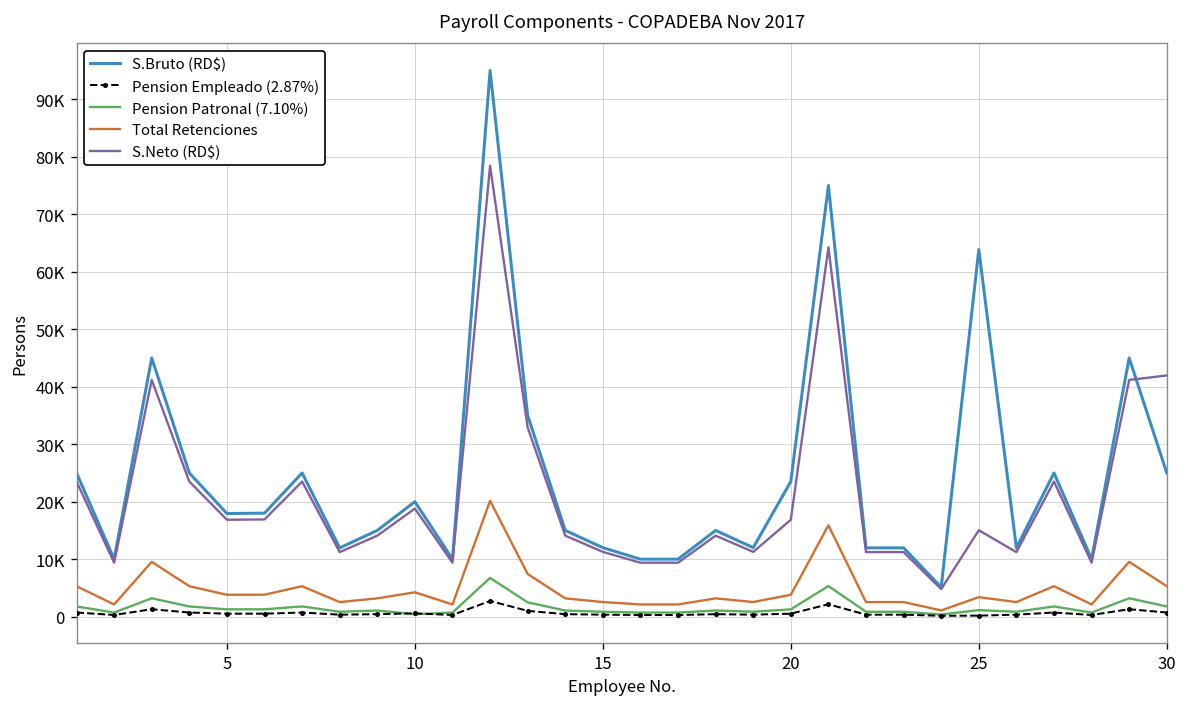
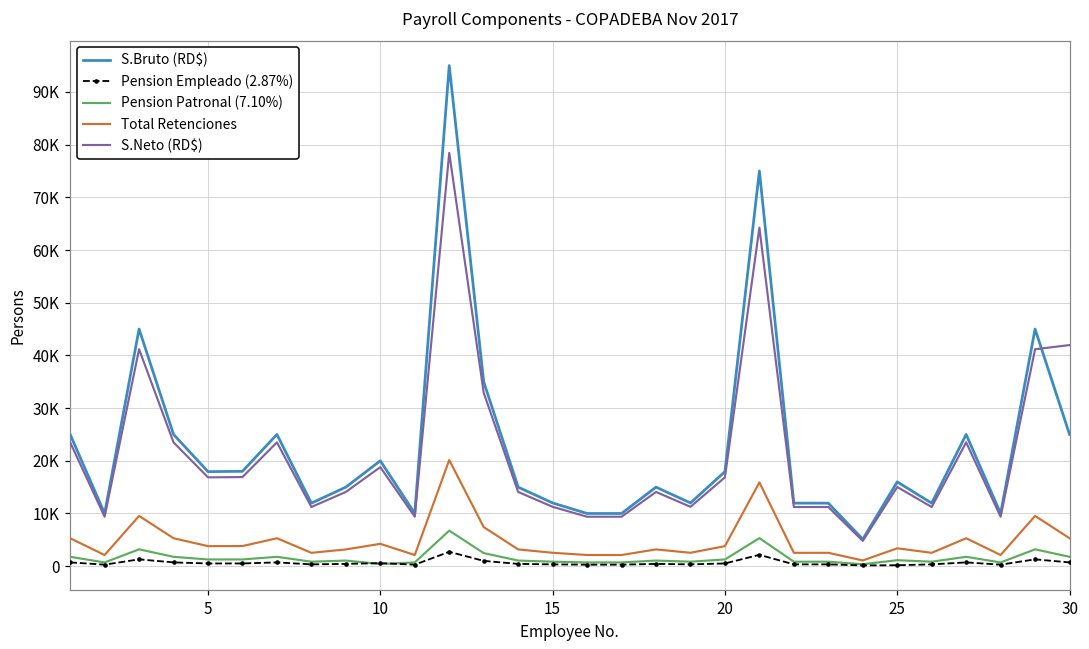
S.Bruto (RD$), 20: 24000 -> 18000
S.Bruto (RD$), 25: 64000 -> 16000
